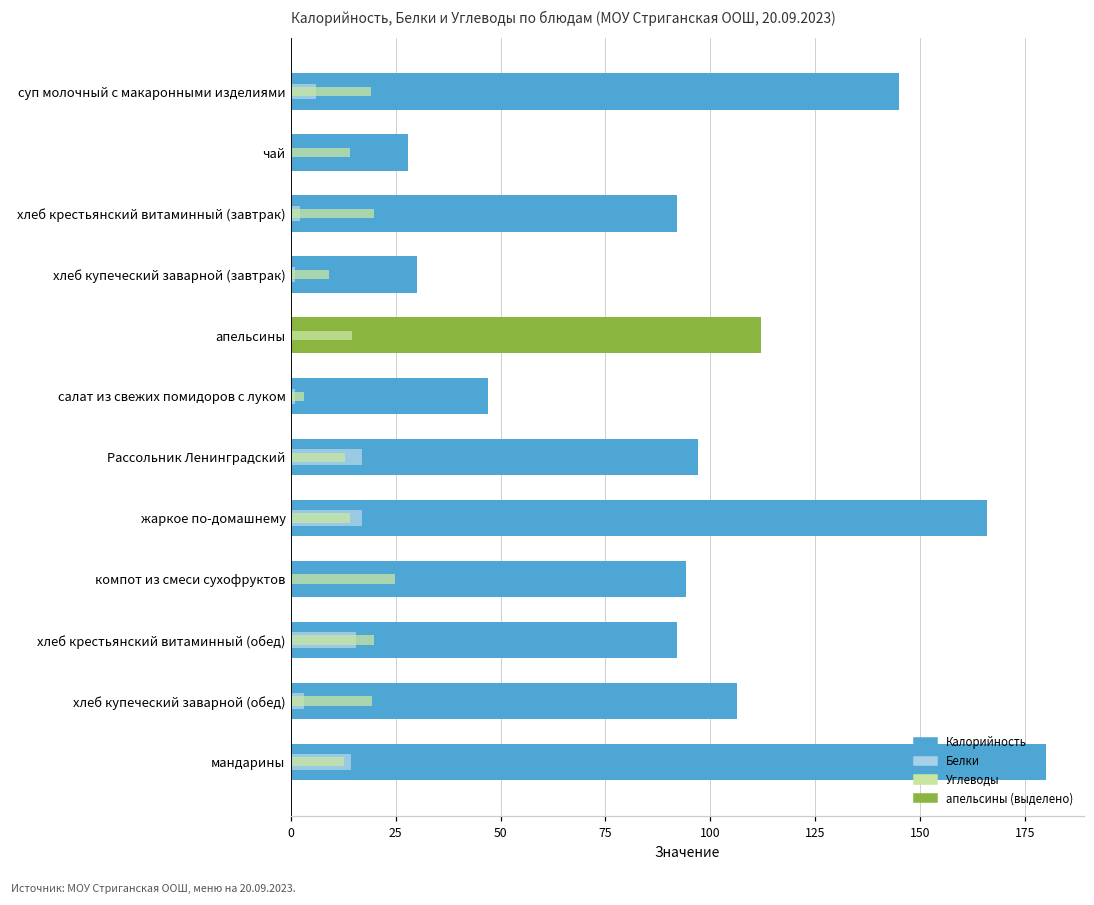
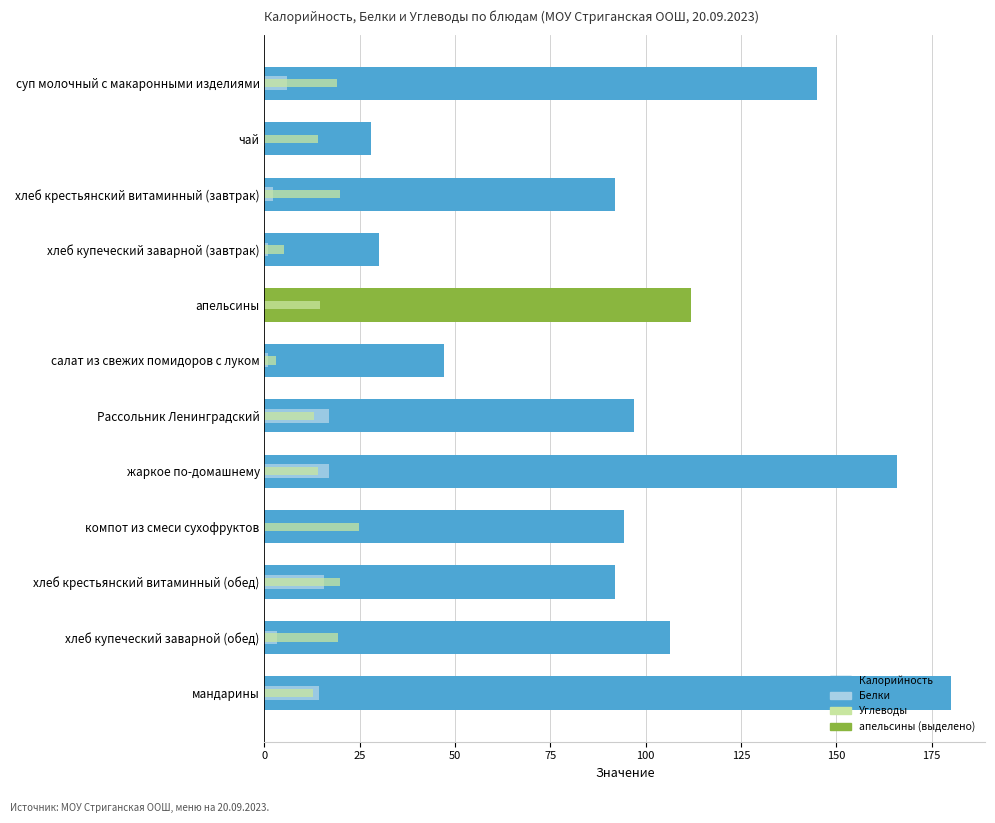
Углеводы, хлеб купеческий заварной (завтрак): 9 -> 5
